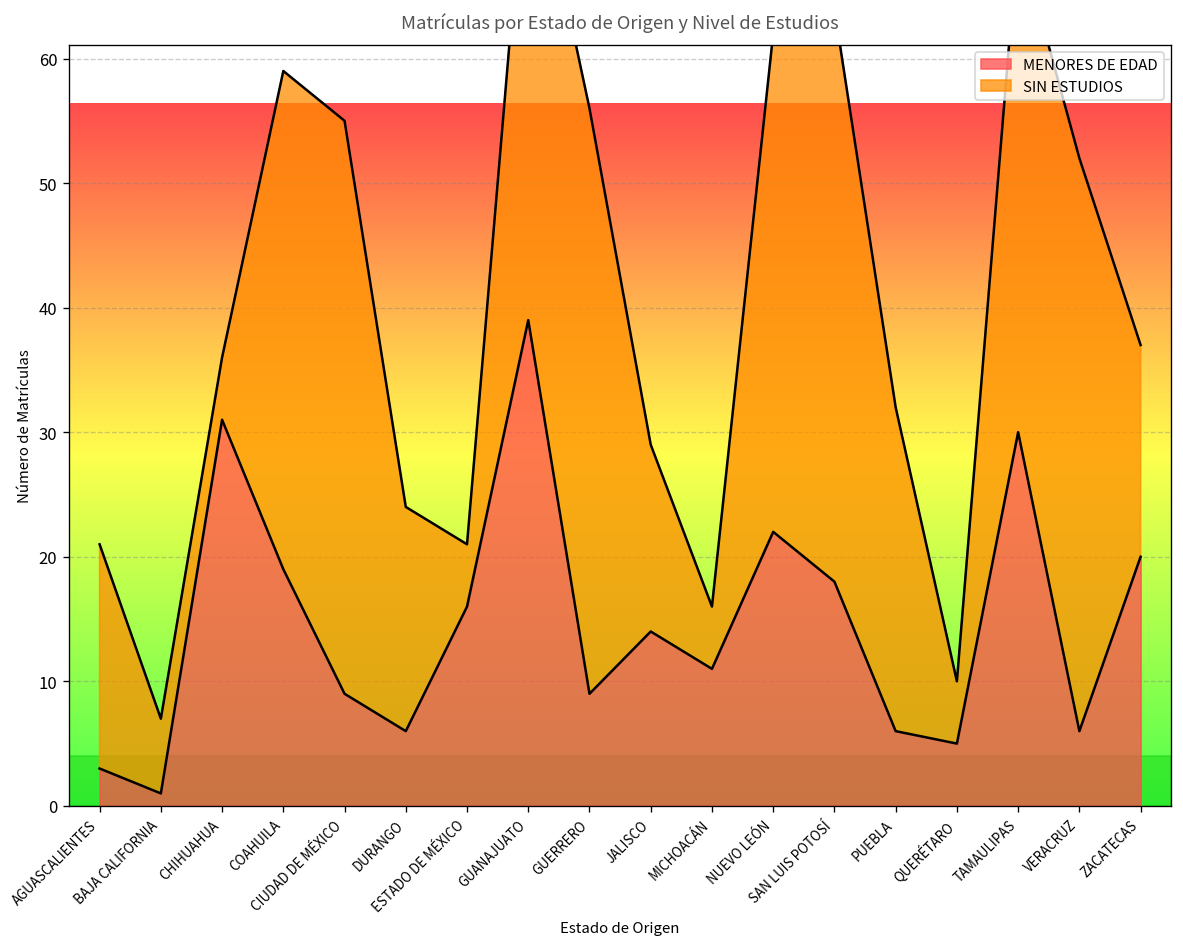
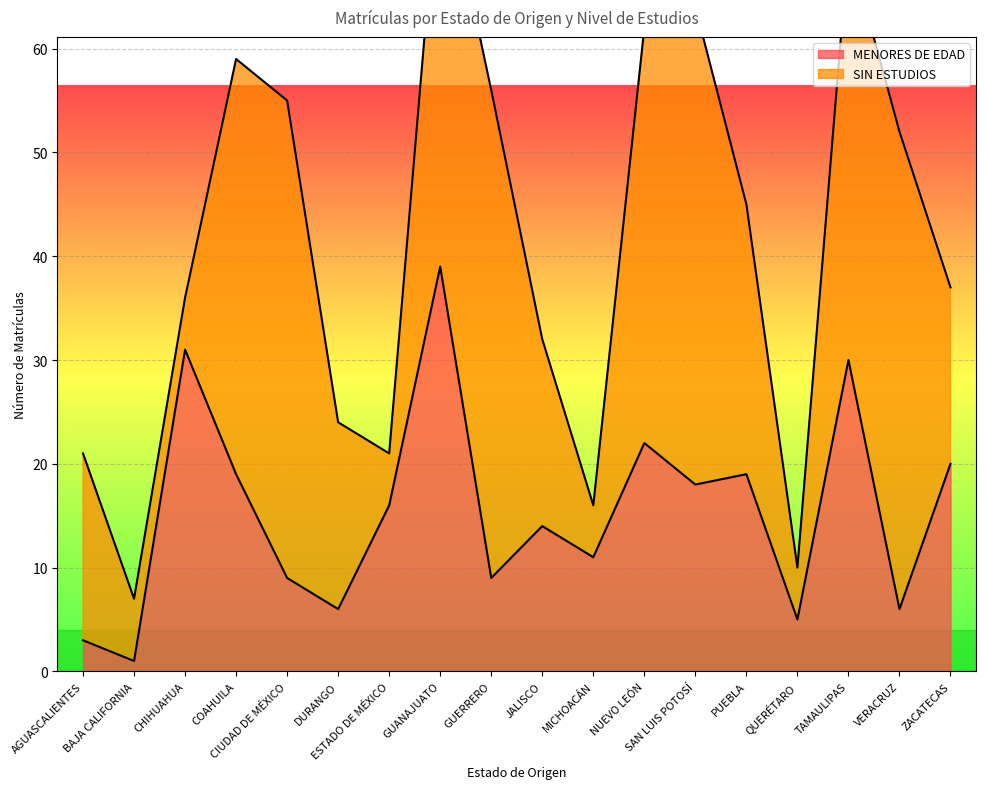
SIN ESTUDIOS, JALISCO: 15 -> 18
MENORES DE EDAD, PUEBLA: 6 -> 19
